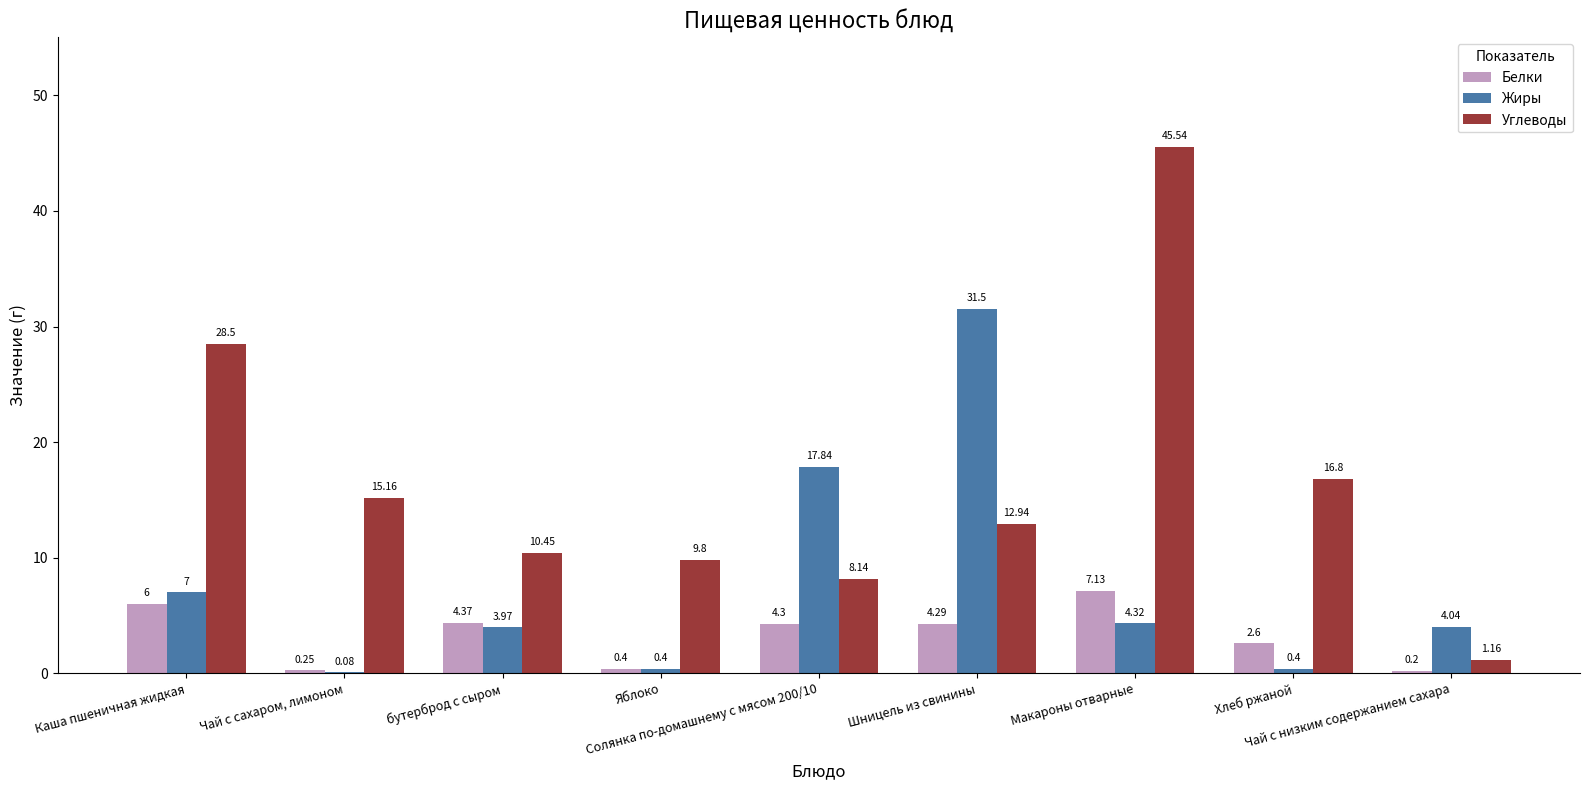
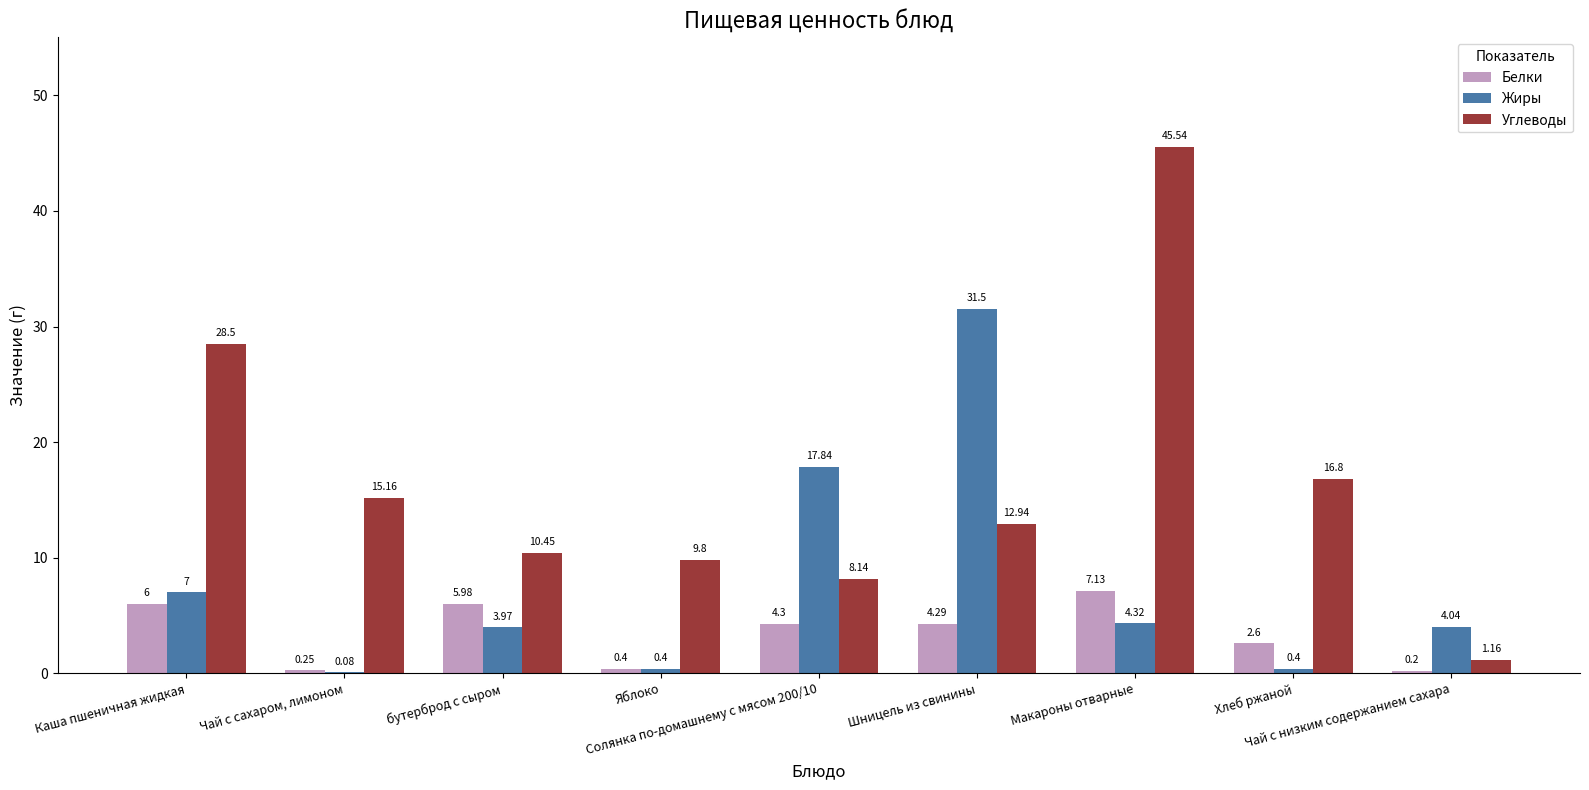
Белки, бутерброд с сыром: 4.37 -> 5.98
